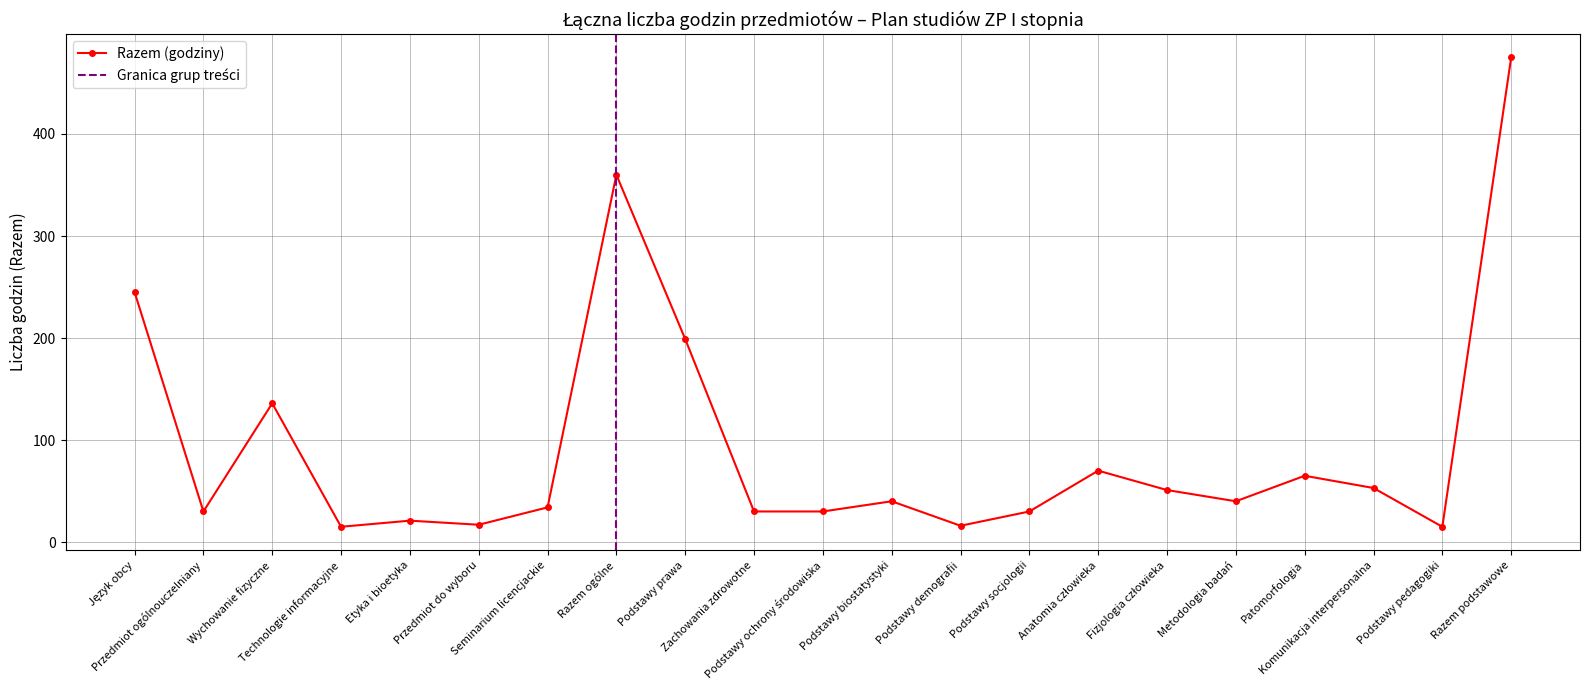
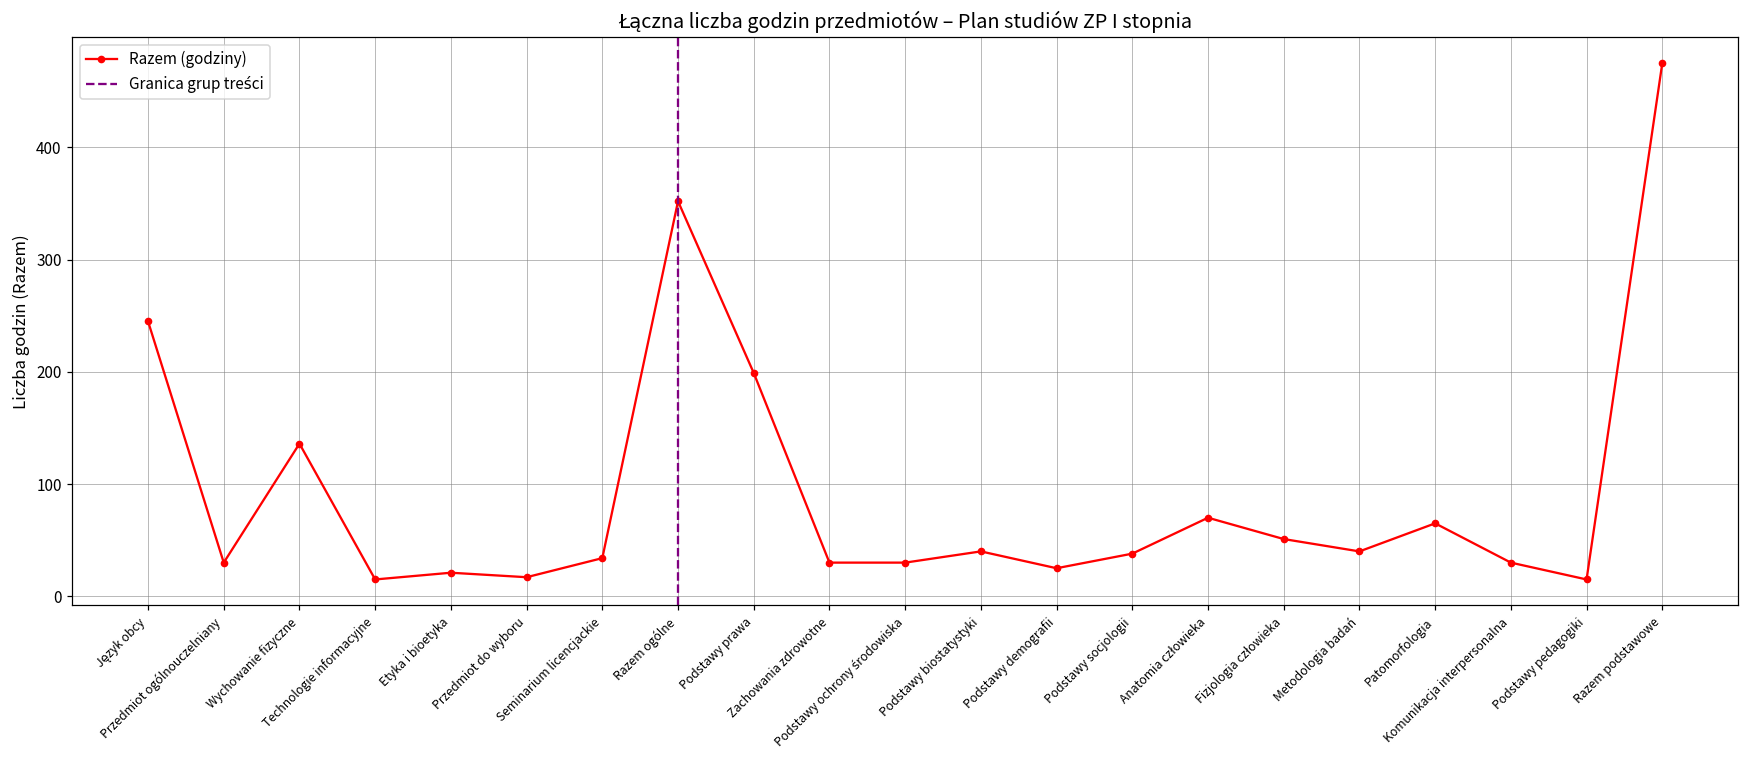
Razem ogólne: 360 -> 352
Podstawy demografii: 16 -> 25
Podstawy socjologii: 30 -> 38
Komunikacja interpersonalna: 53 -> 30
